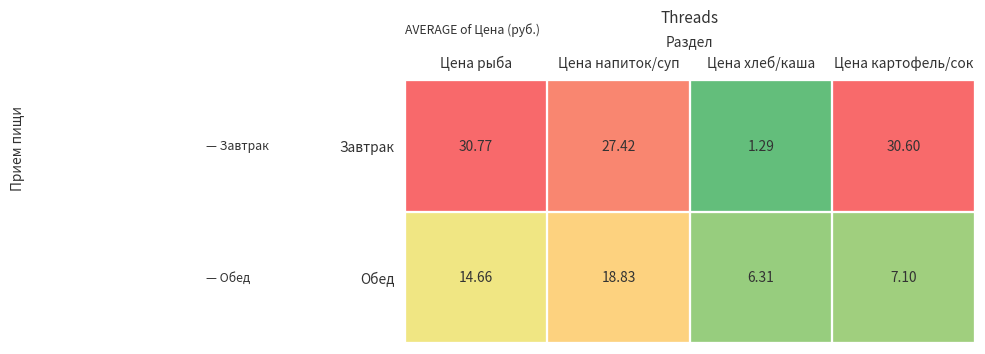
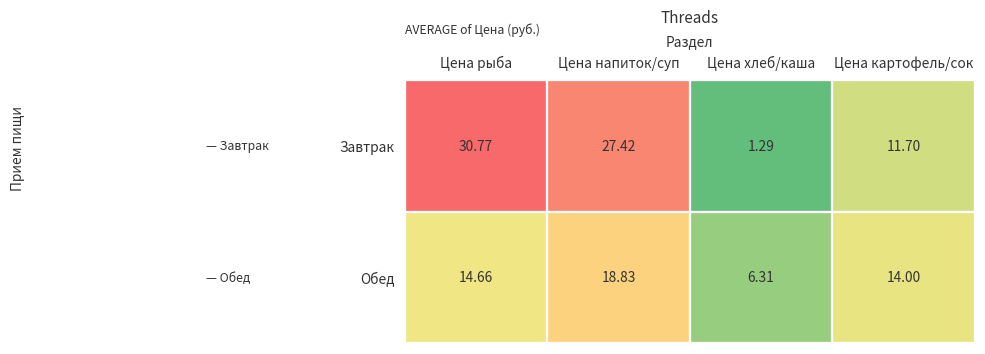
Завтрак, Цена картофель/сок: 30.60 -> 11.70
Обед, Цена картофель/сок: 7.10 -> 14.00
